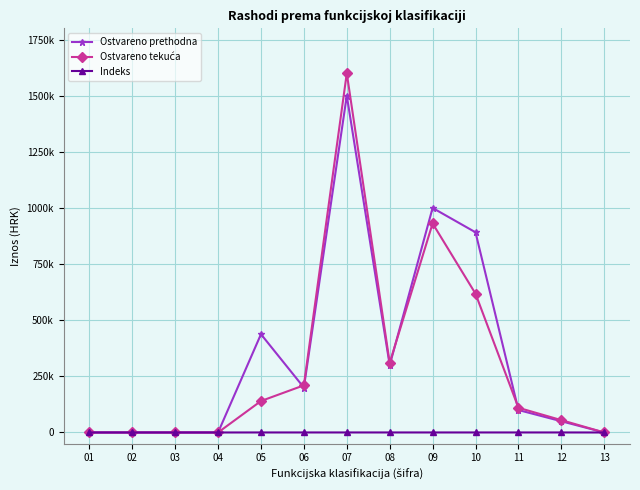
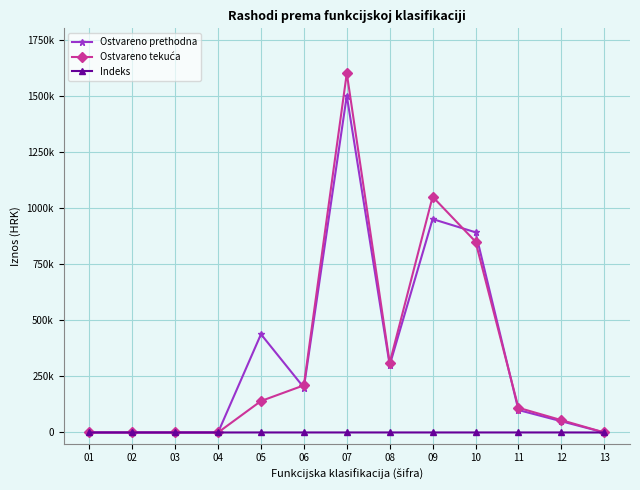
Ostvareno prethodna, 09: 1000000 -> 950000
Ostvareno tekuća, 09: 930000 -> 1050000
Ostvareno tekuća, 10: 620000 -> 850000
